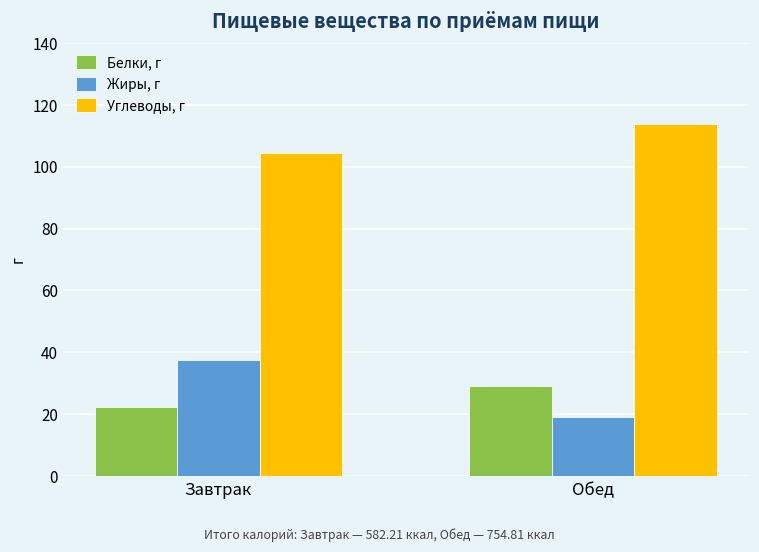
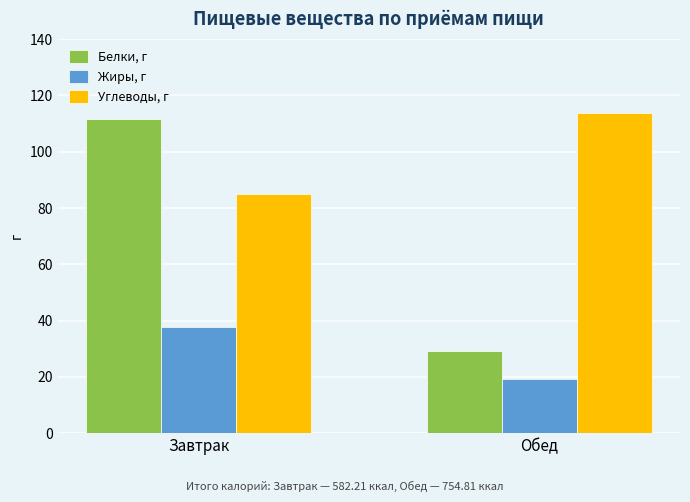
Белки, г, Завтрак: 22 -> 112
Углеводы, г, Завтрак: 104 -> 85
